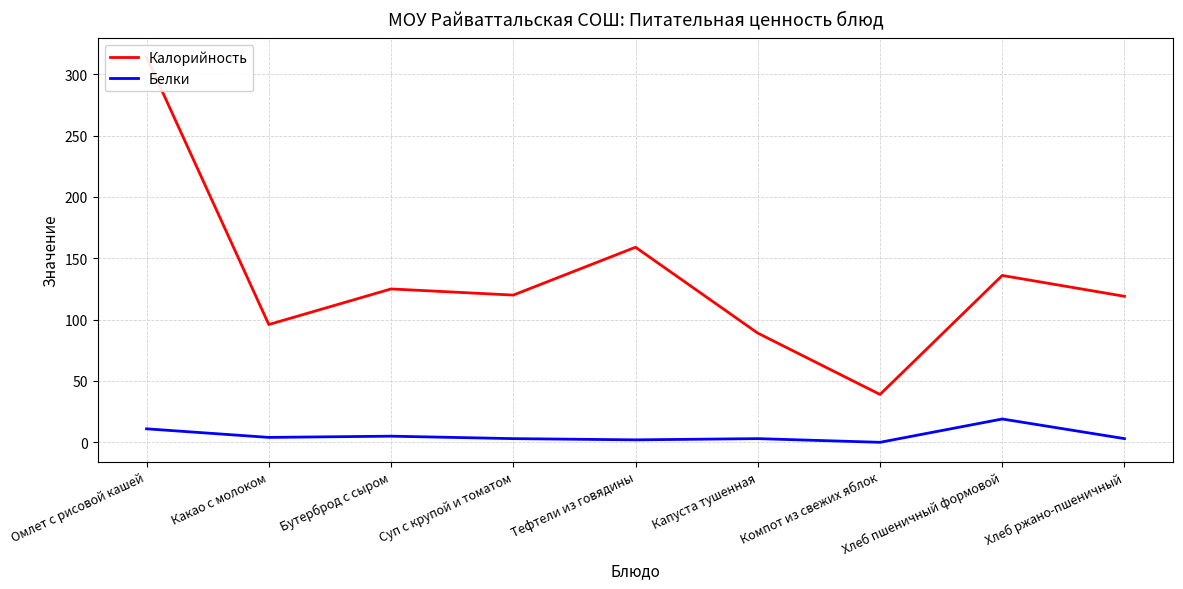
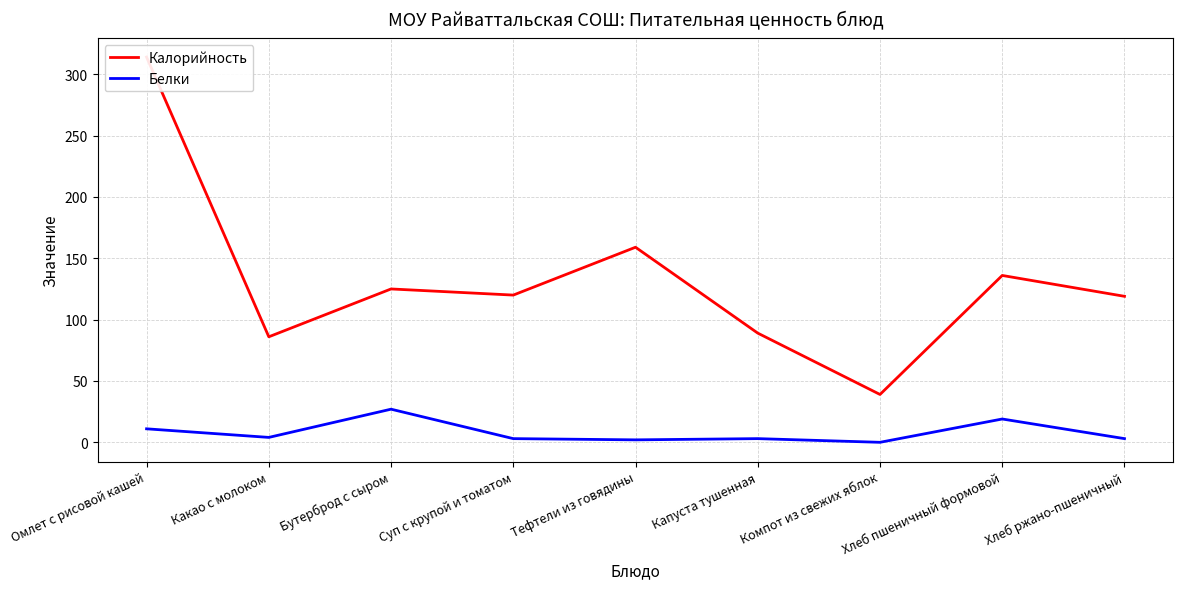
Калорийность, Какао с молоком: 96 -> 86
Белки, Бутерброд с сыром: 5 -> 27
